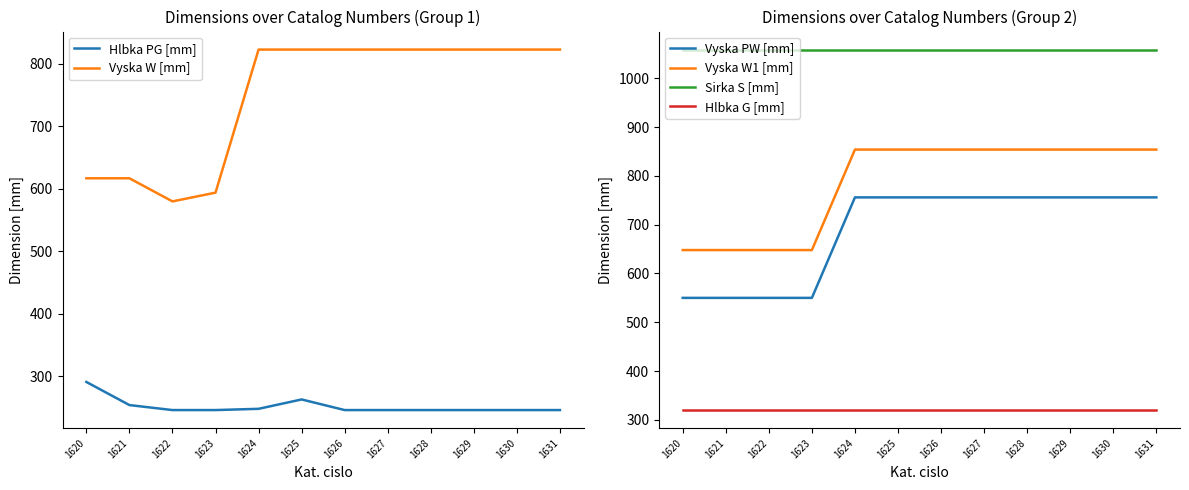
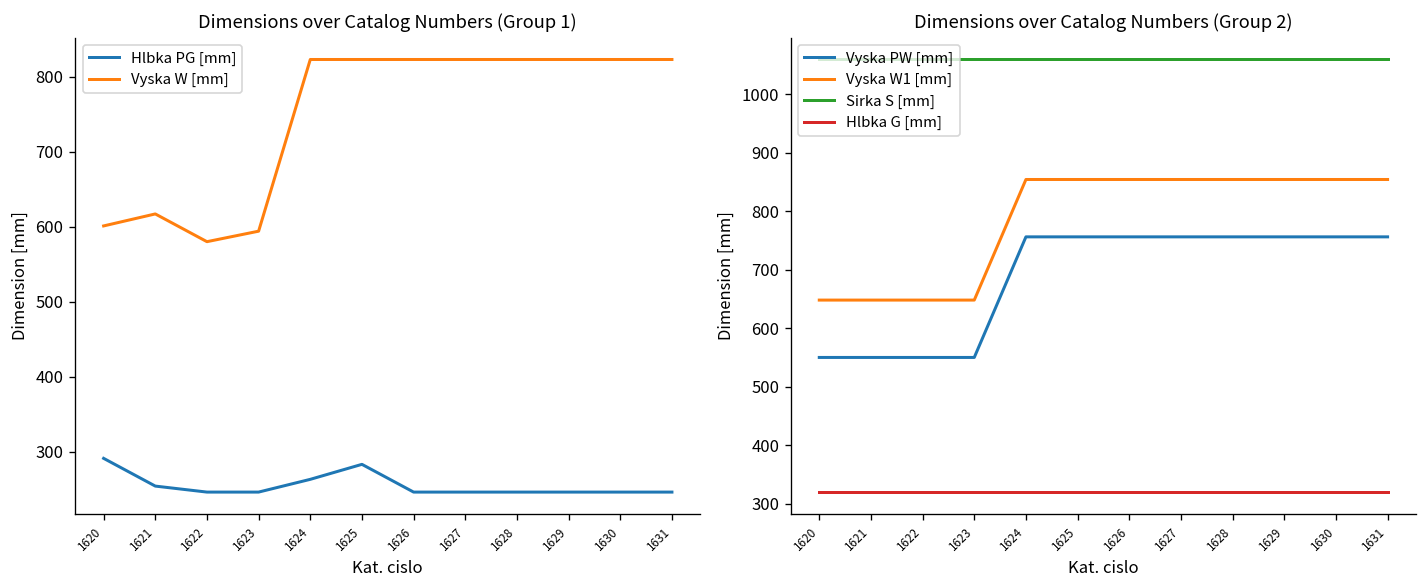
Dimensions over Catalog Numbers (Group 1), Vyska W [mm], 1620: 620 -> 600
Dimensions over Catalog Numbers (Group 1), Hlbka PG [mm], 1624: 250 -> 260
Dimensions over Catalog Numbers (Group 1), Hlbka PG [mm], 1625: 260 -> 280
